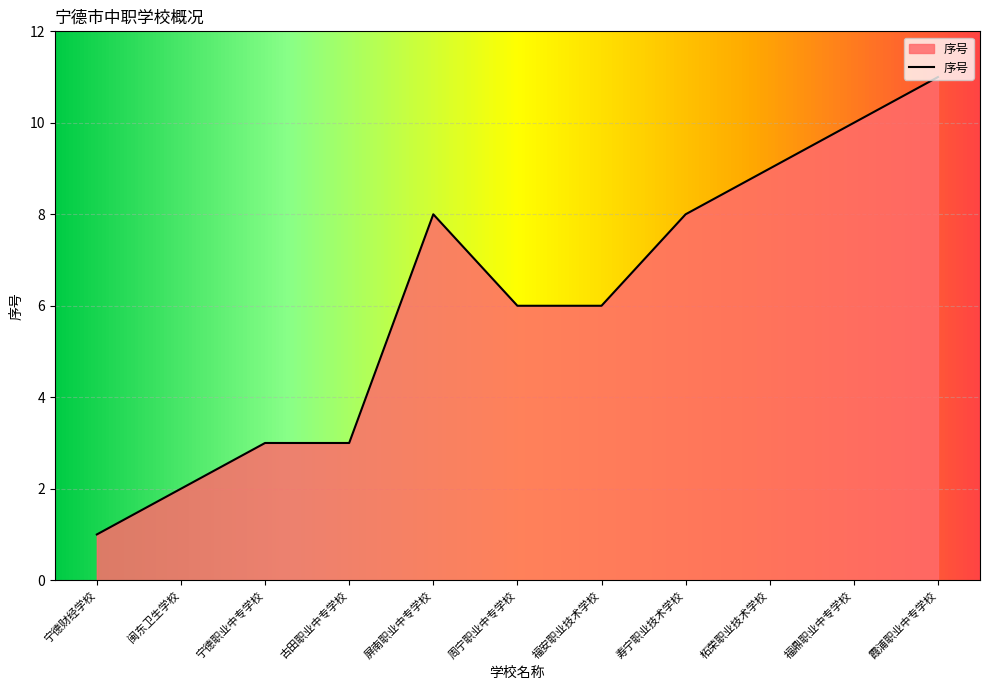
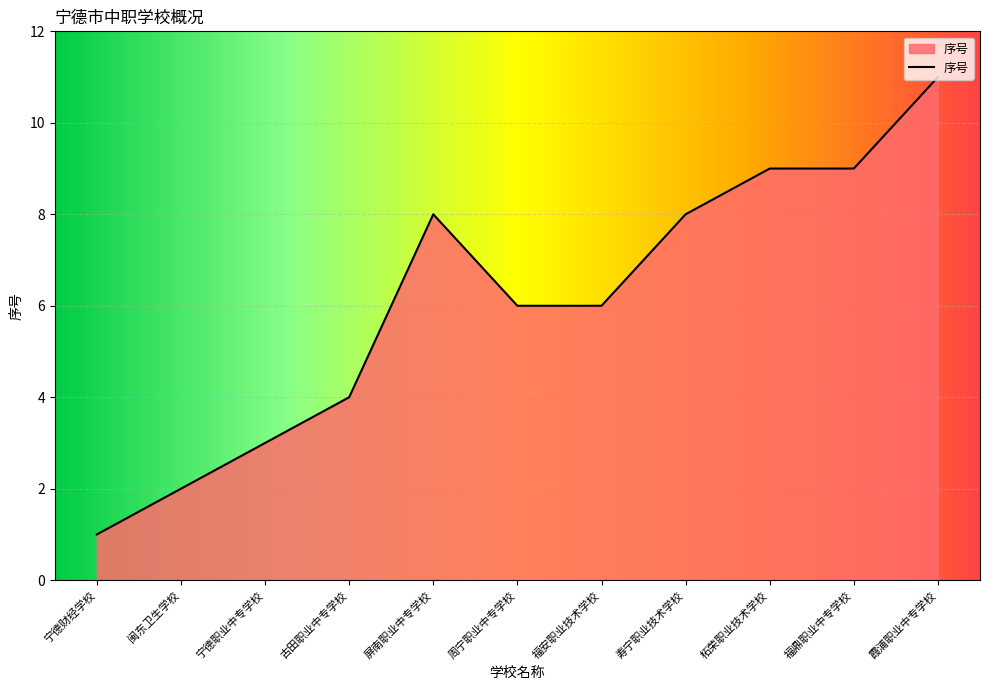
古田职业中专学校: 3 -> 4
福鼎职业中专学校: 10 -> 9
